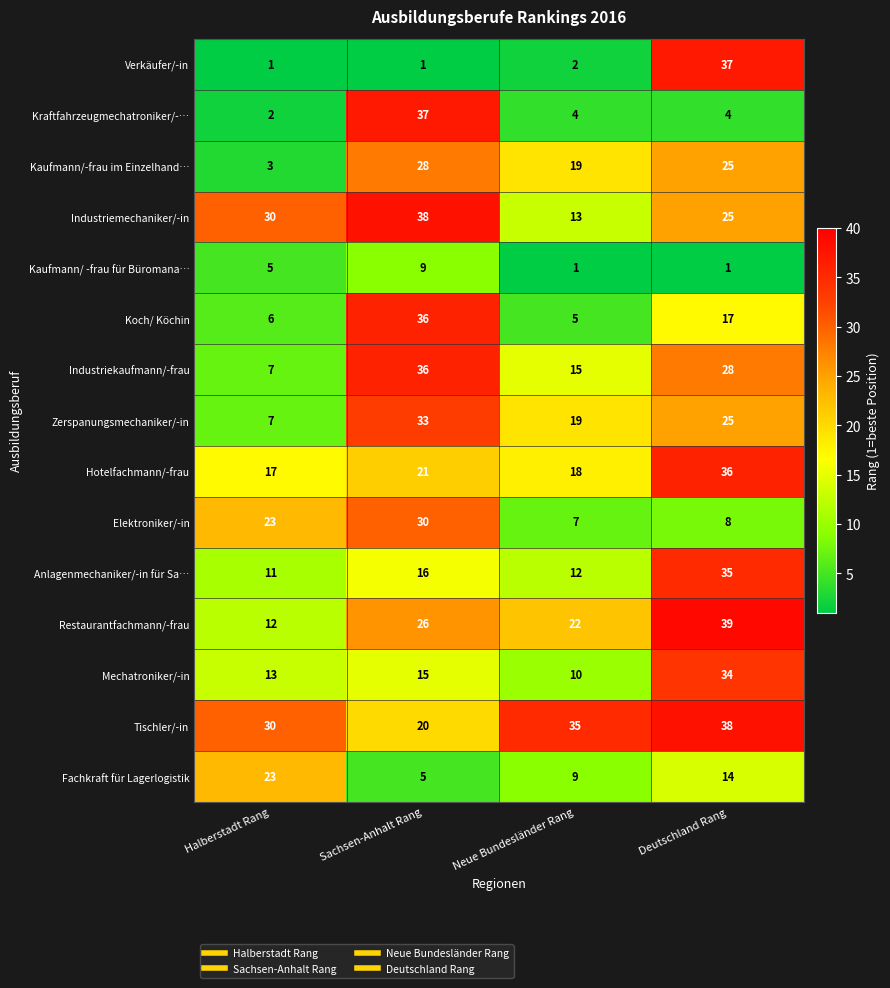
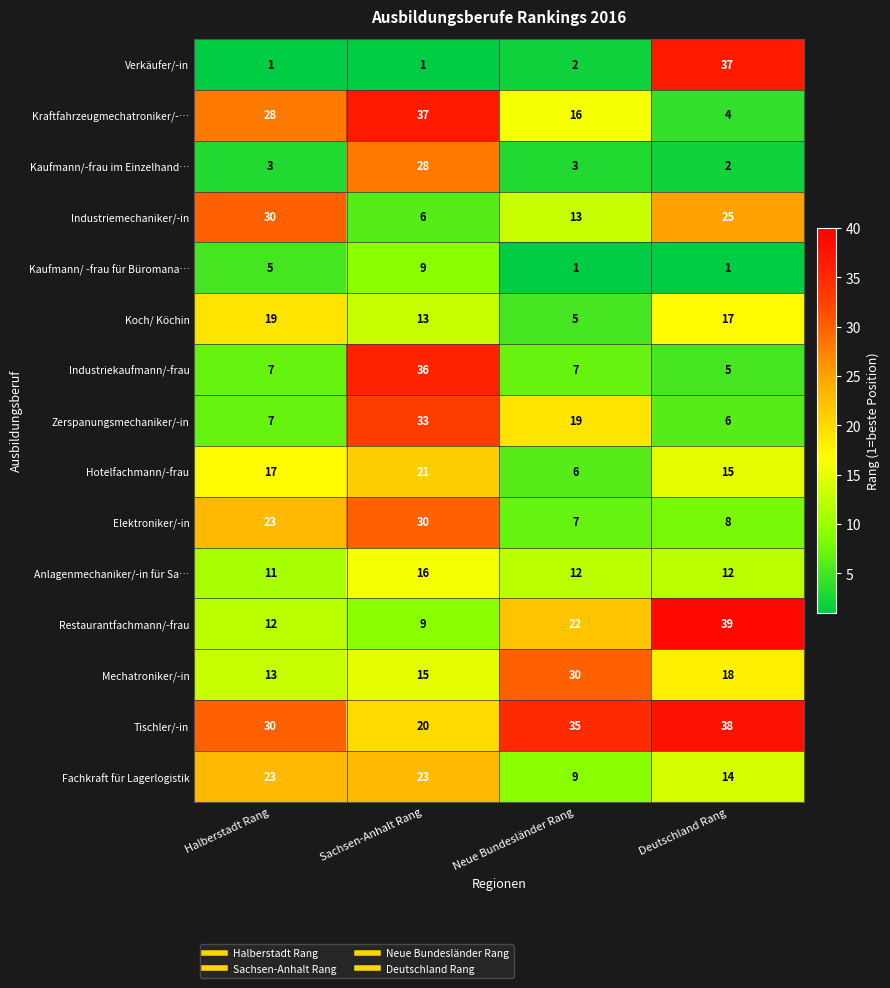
Kraftfahrzeugmechatroniker/-…, Halberstadt Rang: 2 -> 28
Kraftfahrzeugmechatroniker/-…, Neue Bundesländer Rang: 4 -> 16
Kaufmann/-frau im Einzelhand…, Neue Bundesländer Rang: 19 -> 3
Kaufmann/-frau im Einzelhand…, Deutschland Rang: 25 -> 2
Industriemechaniker/-in, Sachsen-Anhalt Rang: 38 -> 6
Koch/ Köchin, Halberstadt Rang: 6 -> 19
Koch/ Köchin, Sachsen-Anhalt Rang: 36 -> 13
Industriekaufmann/-frau, Neue Bundesländer Rang: 15 -> 7
Industriekaufmann/-frau, Deutschland Rang: 28 -> 5
Zerspanungsmechaniker/-in, Deutschland Rang: 25 -> 6
Hotelfachmann/-frau, Neue Bundesländer Rang: 18 -> 6
Hotelfachmann/-frau, Deutschland Rang: 36 -> 15
Anlagenmechaniker/-in für Sa…, Deutschland Rang: 35 -> 12
Restaurantfachmann/-frau, Sachsen-Anhalt Rang: 26 -> 9
Mechatroniker/-in, Neue Bundesländer Rang: 10 -> 30
Mechatroniker/-in, Deutschland Rang: 34 -> 18
Fachkraft für Lagerlogistik, Sachsen-Anhalt Rang: 5 -> 23
